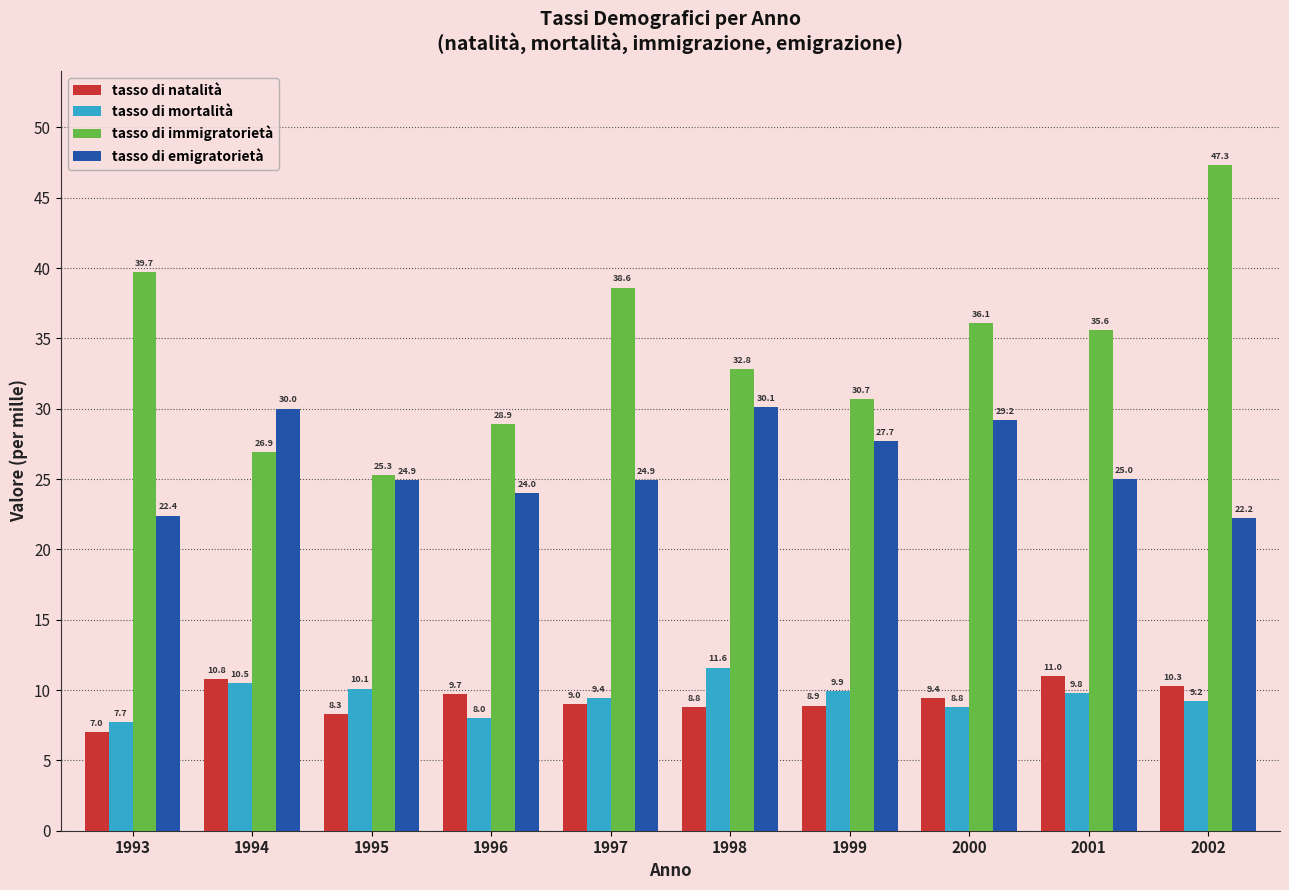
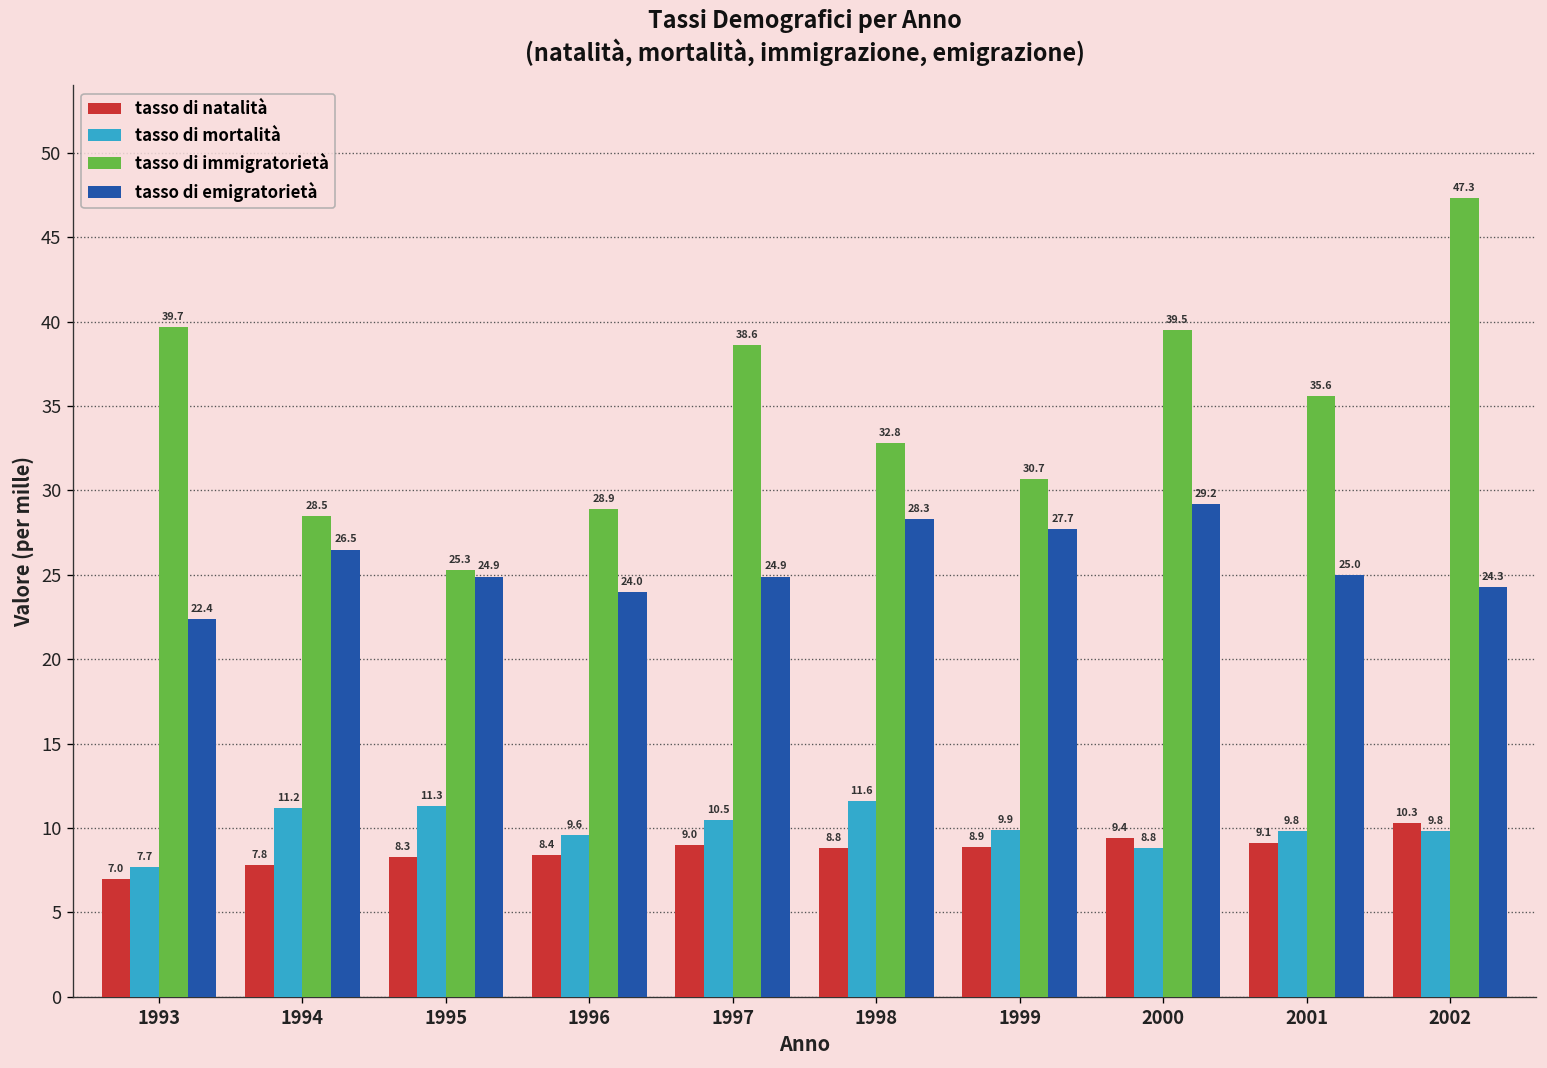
tasso di natalità, 1994: 10.8 -> 7.8
tasso di mortalità, 1994: 10.5 -> 11.2
tasso di immigratorietà, 1994: 26.9 -> 28.5
tasso di emigratorietà, 1994: 30.0 -> 26.5
tasso di mortalità, 1995: 10.1 -> 11.3
tasso di natalità, 1996: 9.7 -> 8.4
tasso di mortalità, 1996: 8.0 -> 9.6
tasso di mortalità, 1997: 9.4 -> 10.5
tasso di emigratorietà, 1998: 30.1 -> 28.3
tasso di immigratorietà, 2000: 36.1 -> 39.5
tasso di natalità, 2001: 11.0 -> 9.1
tasso di mortalità, 2002: 9.2 -> 9.8
tasso di emigratorietà, 2002: 22.2 -> 24.3
